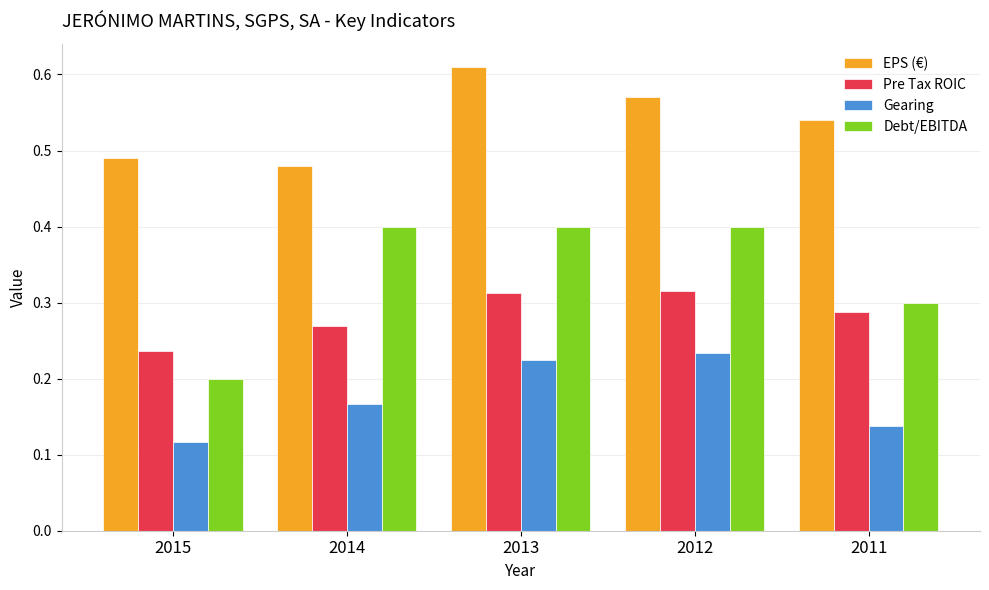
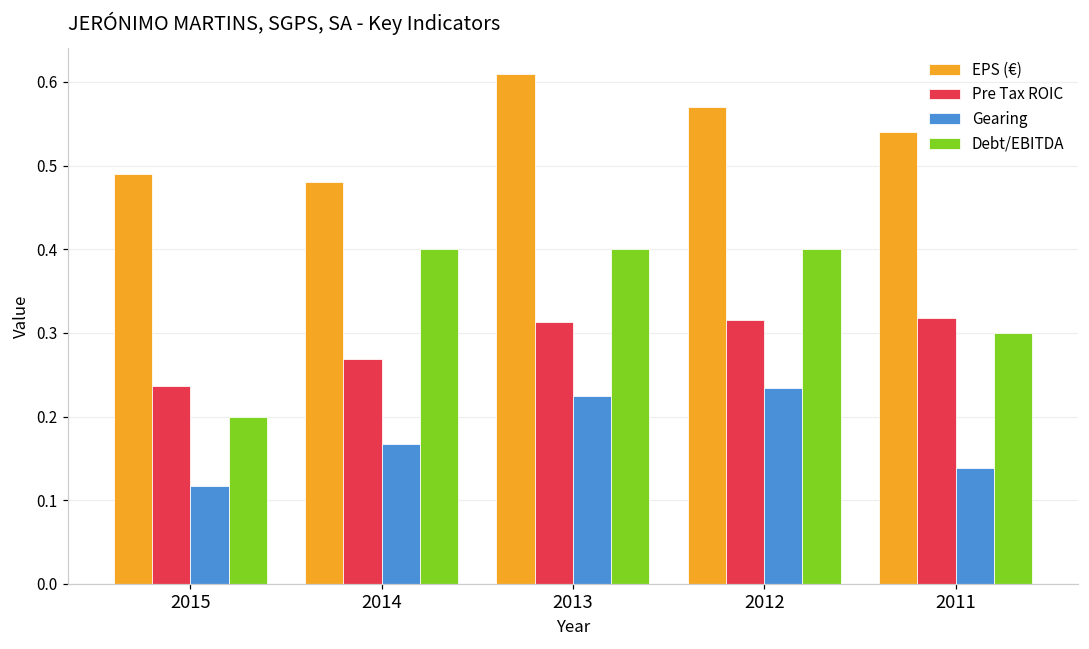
Pre Tax ROIC, 2011: 0.29 -> 0.32
